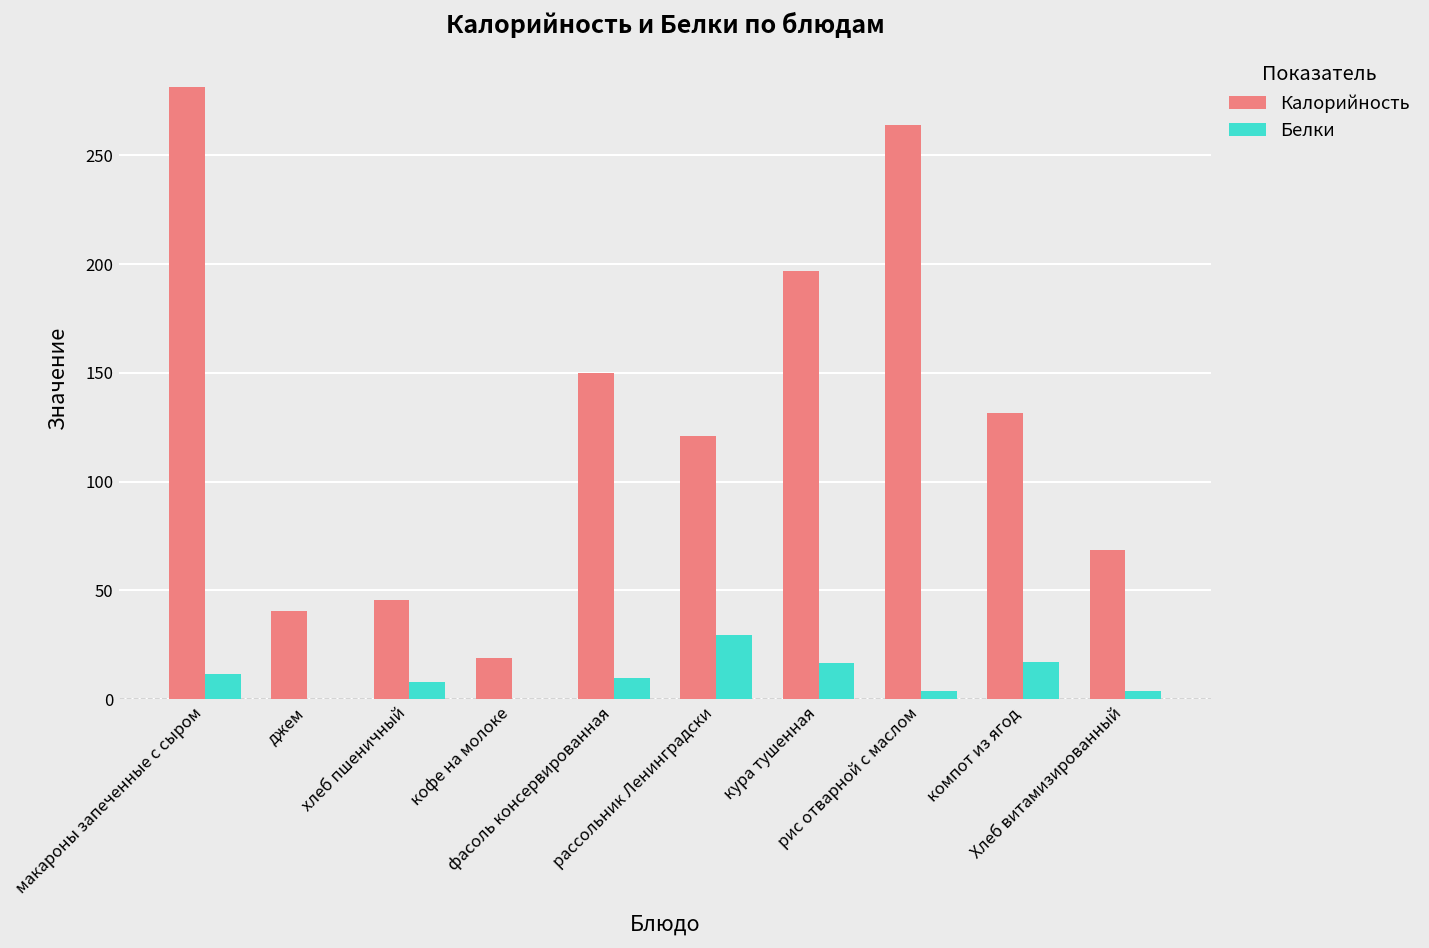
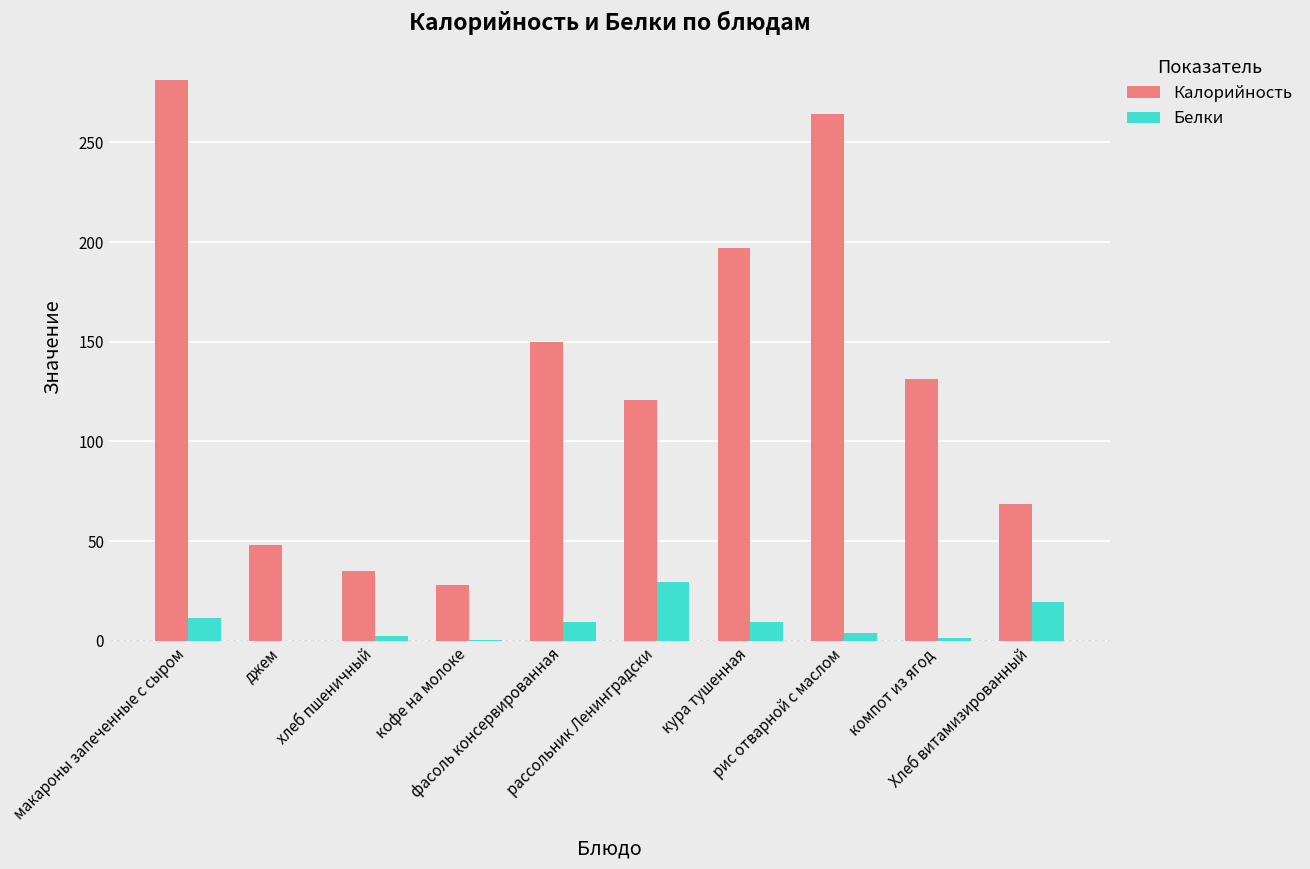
Калорийность, джем: 40 -> 48
Калорийность, хлеб пшеничный: 46 -> 35
Белки, хлеб пшеничный: 8 -> 2
Калорийность, кофе на молоке: 19 -> 28
Белки, кура тушенная: 17 -> 9
Белки, компот из ягод: 17 -> 1
Белки, Хлеб витамизированный: 4 -> 20
